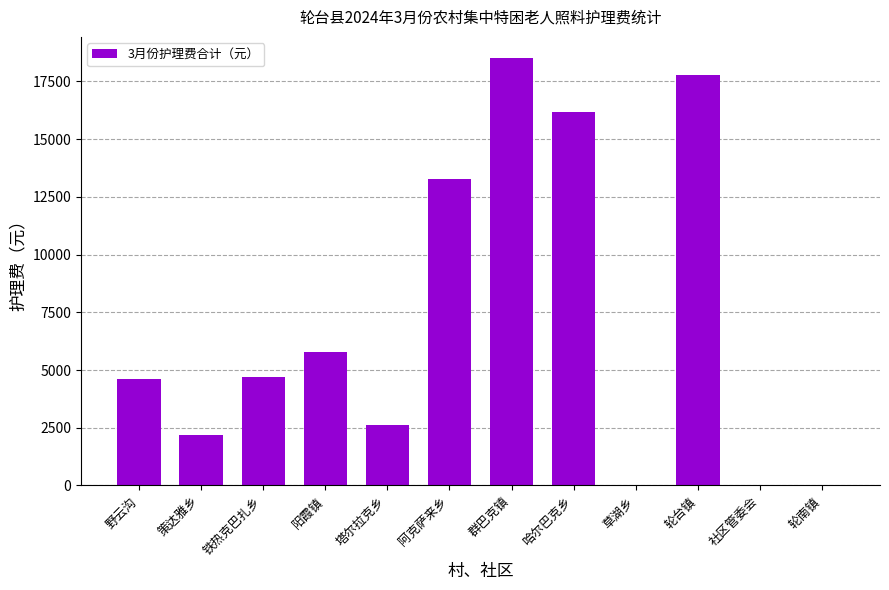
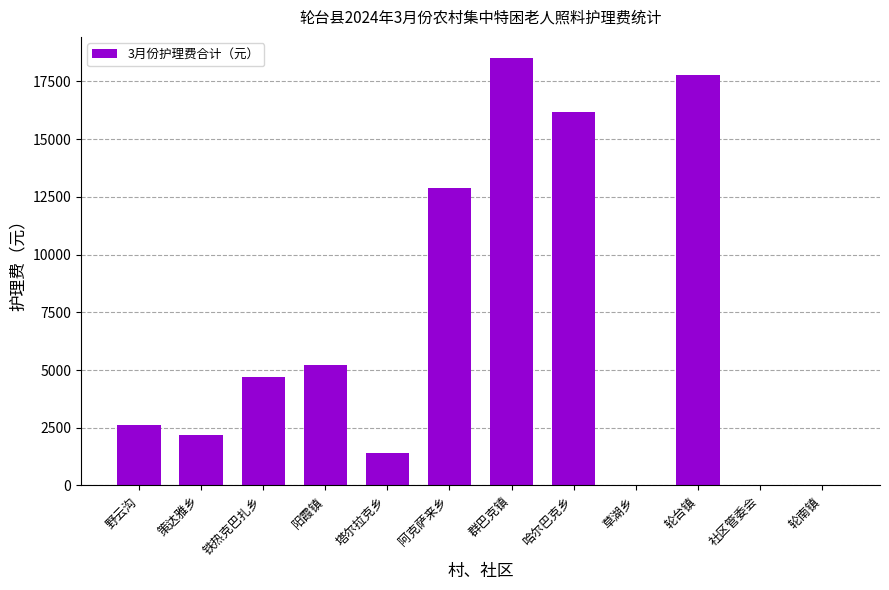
野云沟: 4600 -> 2600
阳霞镇: 5800 -> 5200
塔尔拉克乡: 2600 -> 1400
阿克萨来乡: 13300 -> 12900
